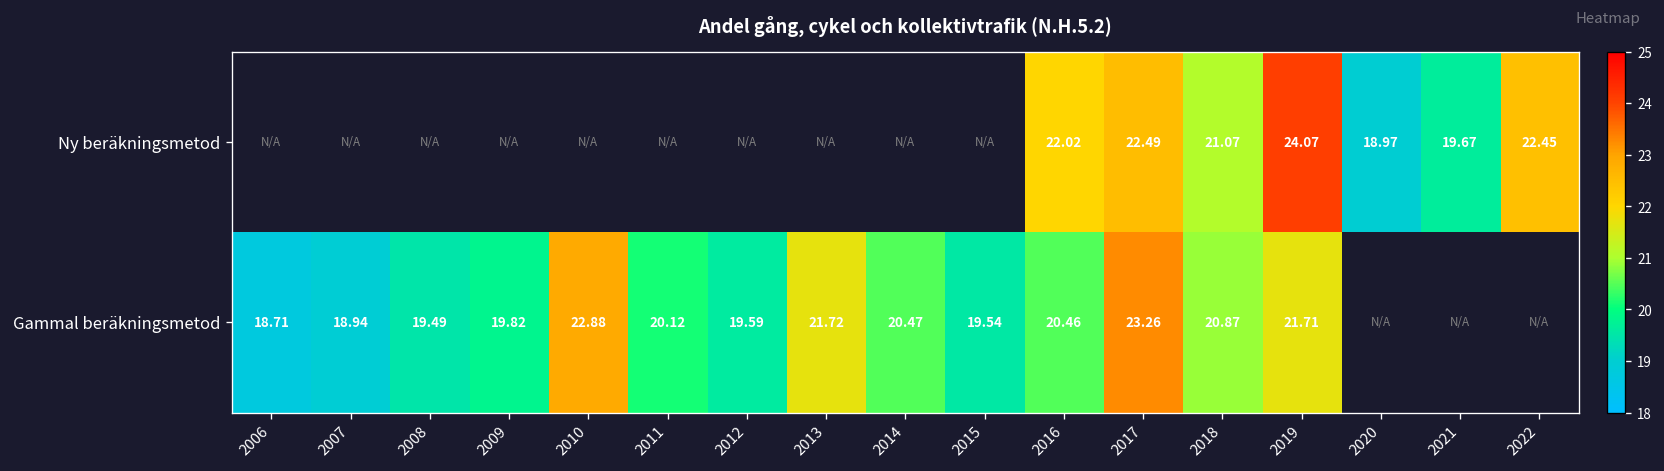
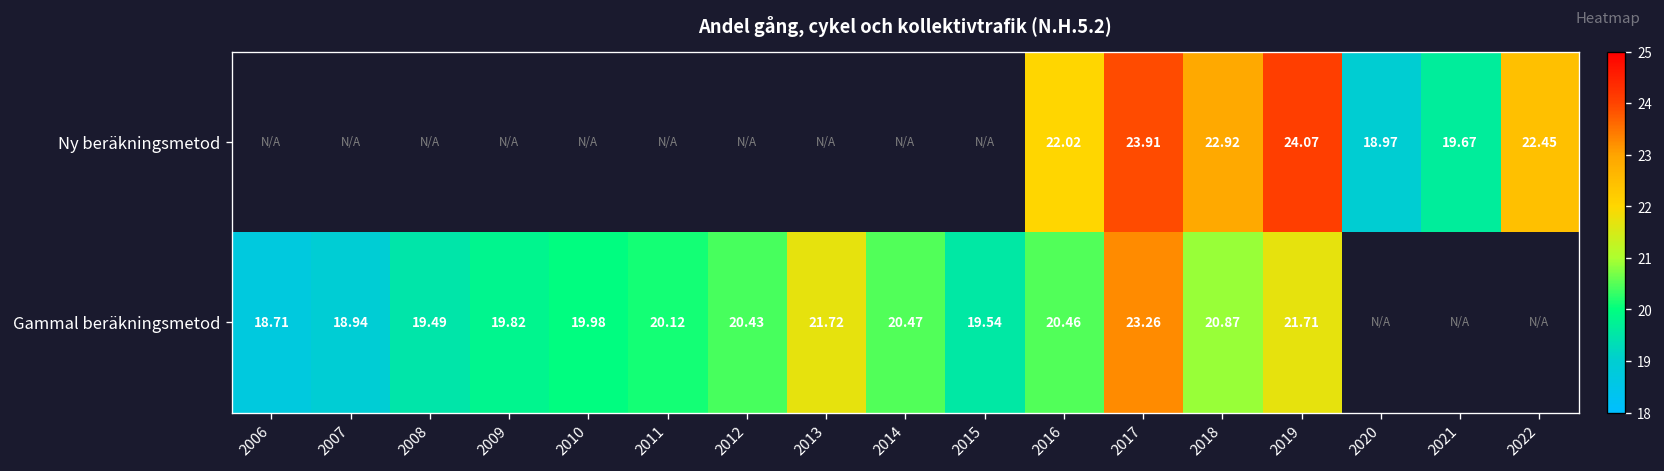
Ny beräkningsmetod, 2017: 22.49 -> 23.91
Ny beräkningsmetod, 2018: 21.07 -> 22.92
Gammal beräkningsmetod, 2010: 22.88 -> 19.98
Gammal beräkningsmetod, 2012: 19.59 -> 20.43
